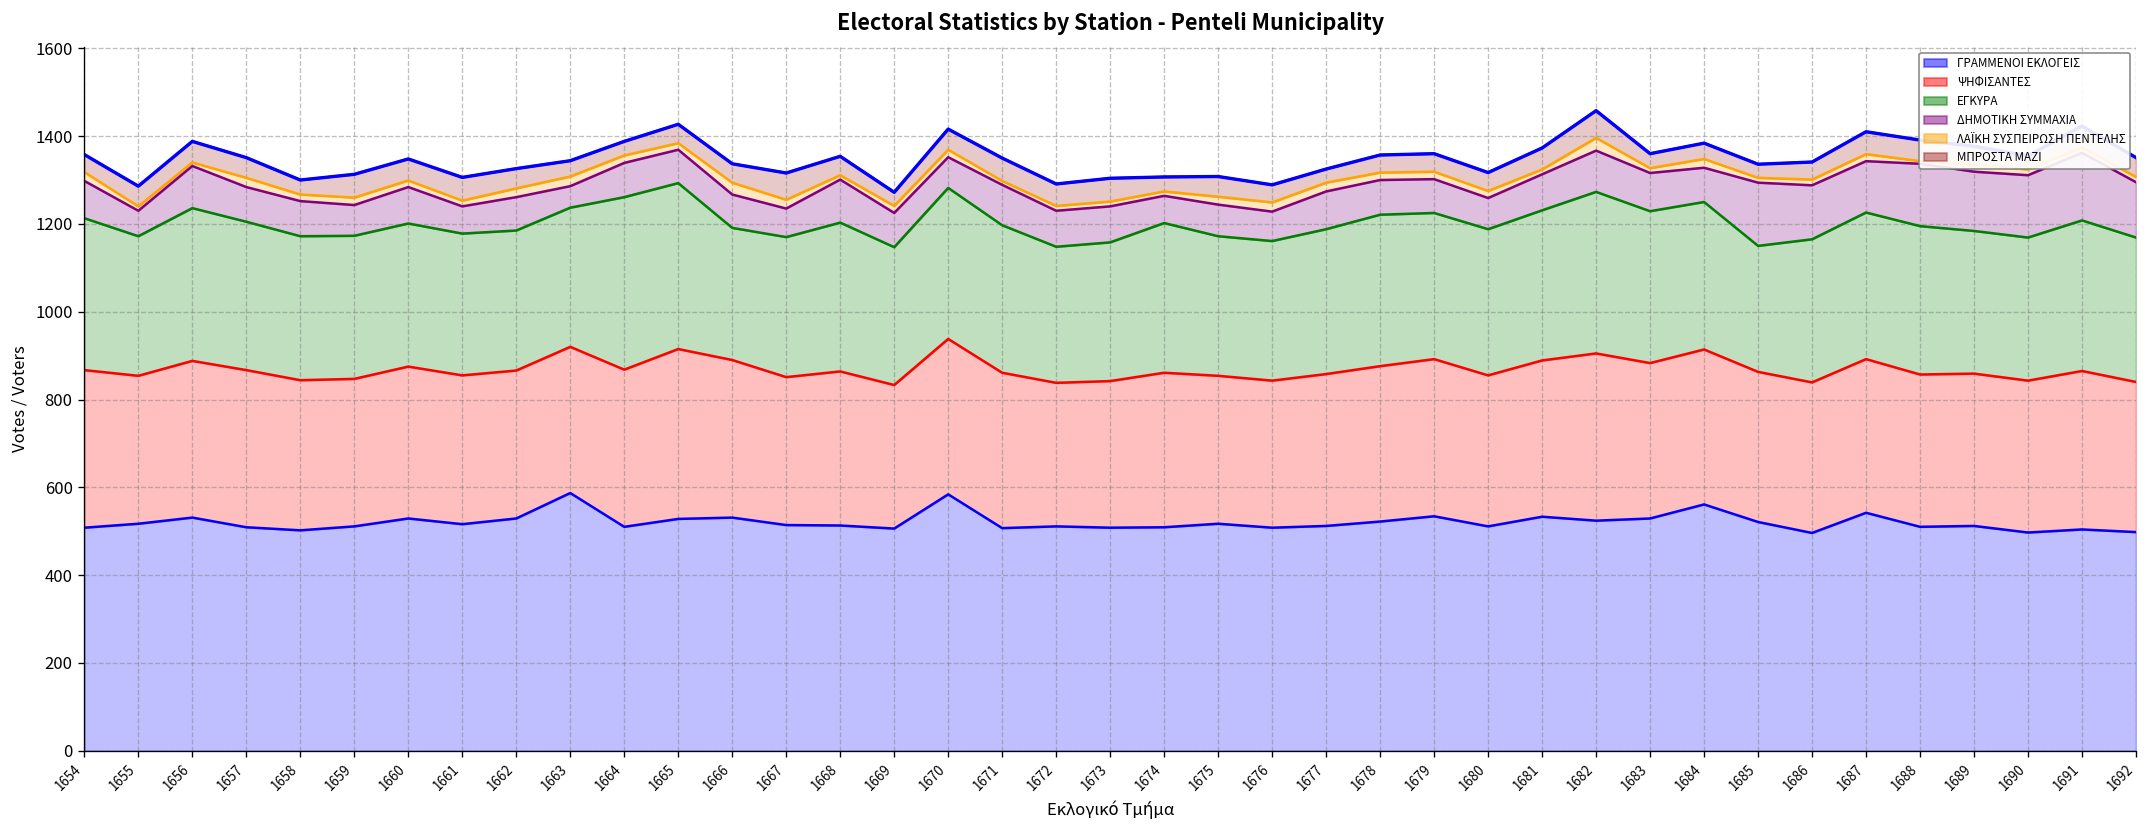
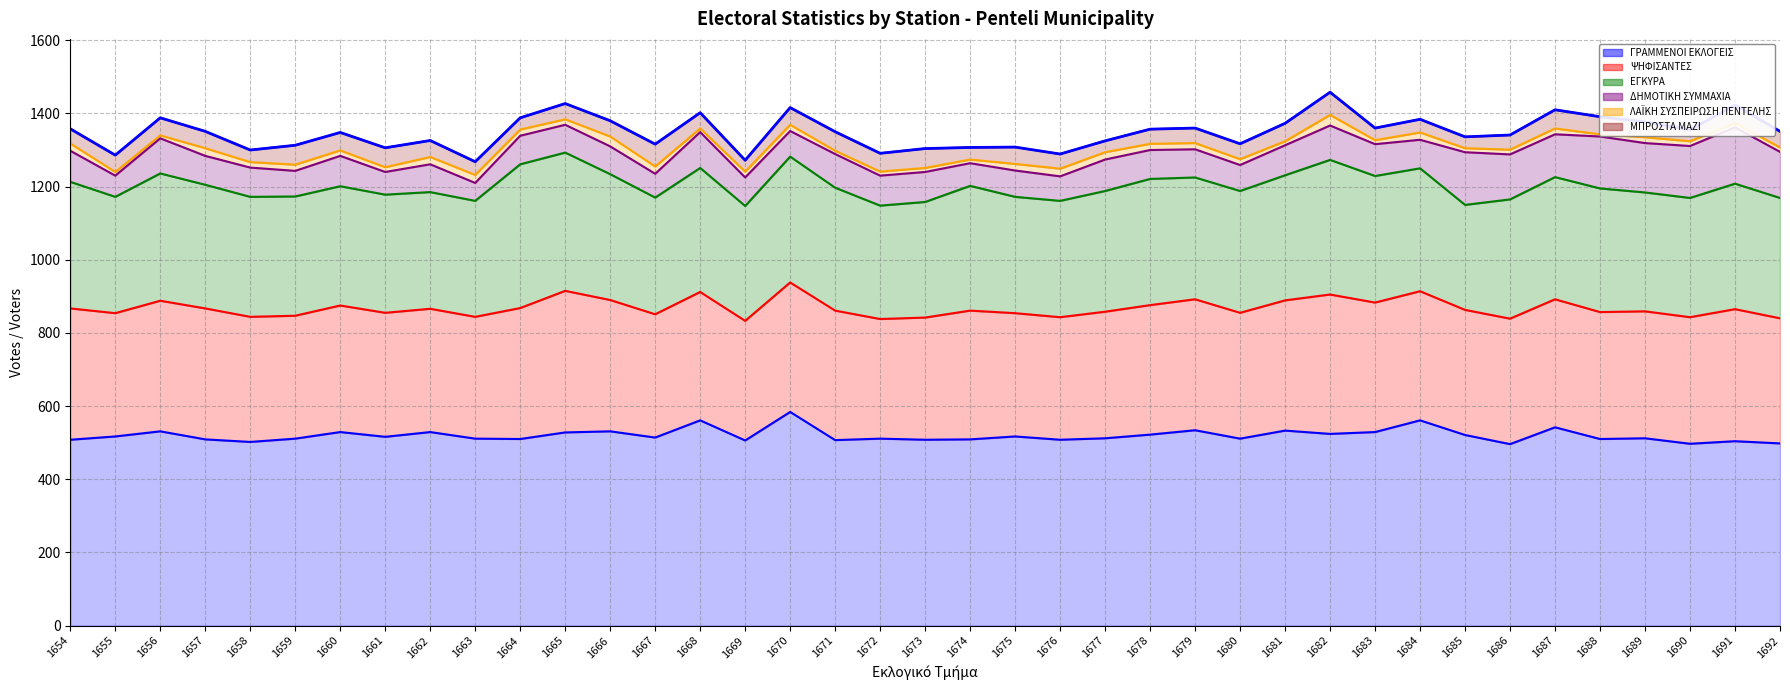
ΓΡΑΜΜΕΝΟΙ ΕΚΛΟΓΕΙΣ, 1663: 590 -> 510
ΕΓΚΥΡΑ, 1666: 300 -> 340
ΓΡΑΜΜΕΝΟΙ ΕΚΛΟΓΕΙΣ, 1668: 510 -> 560
